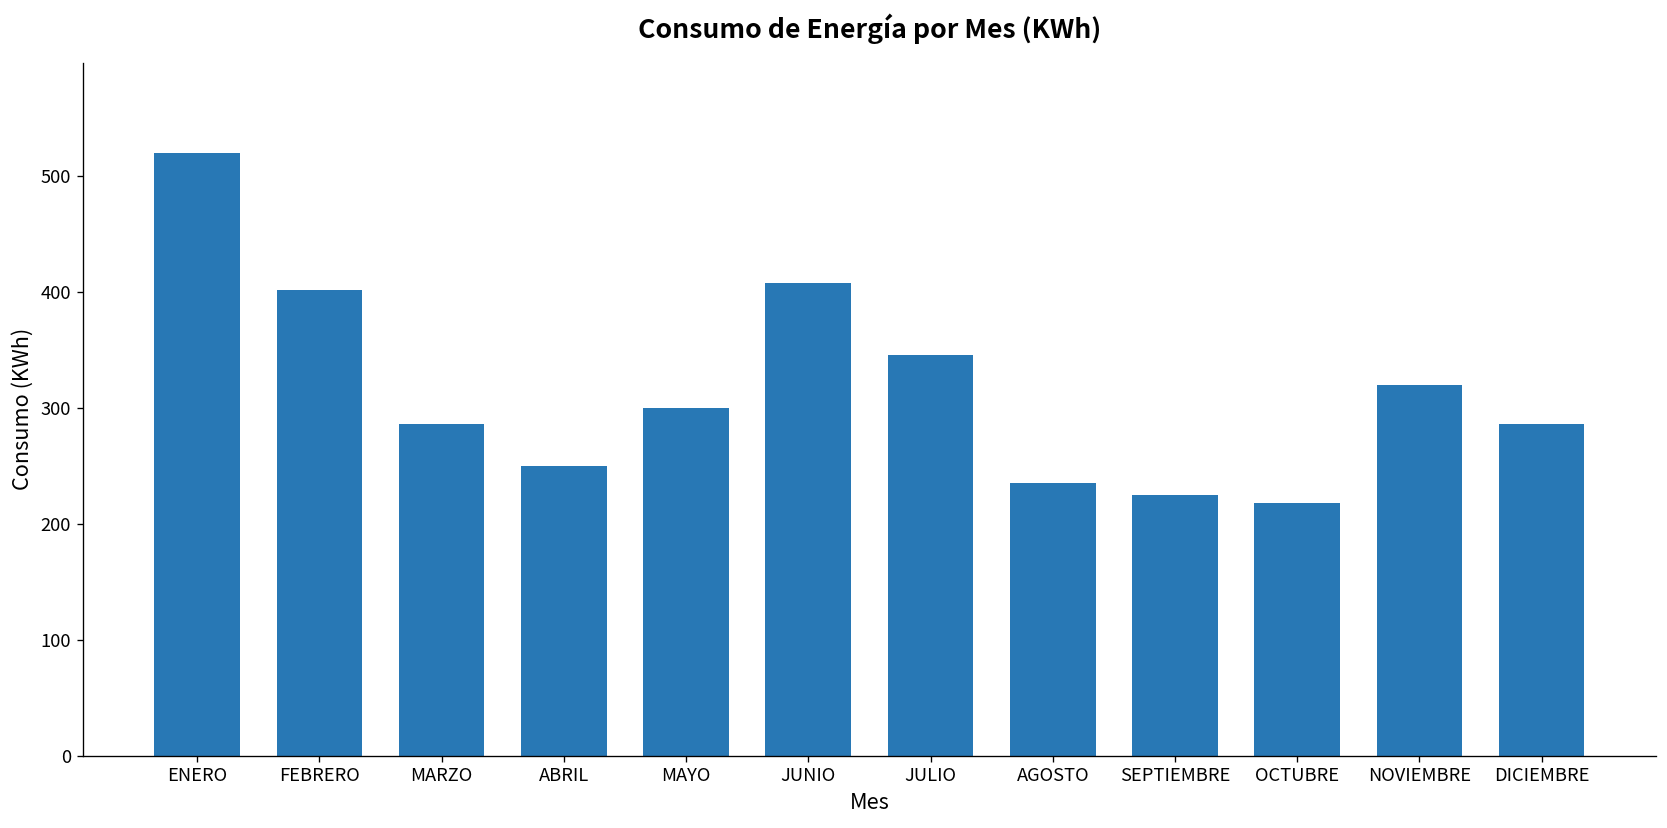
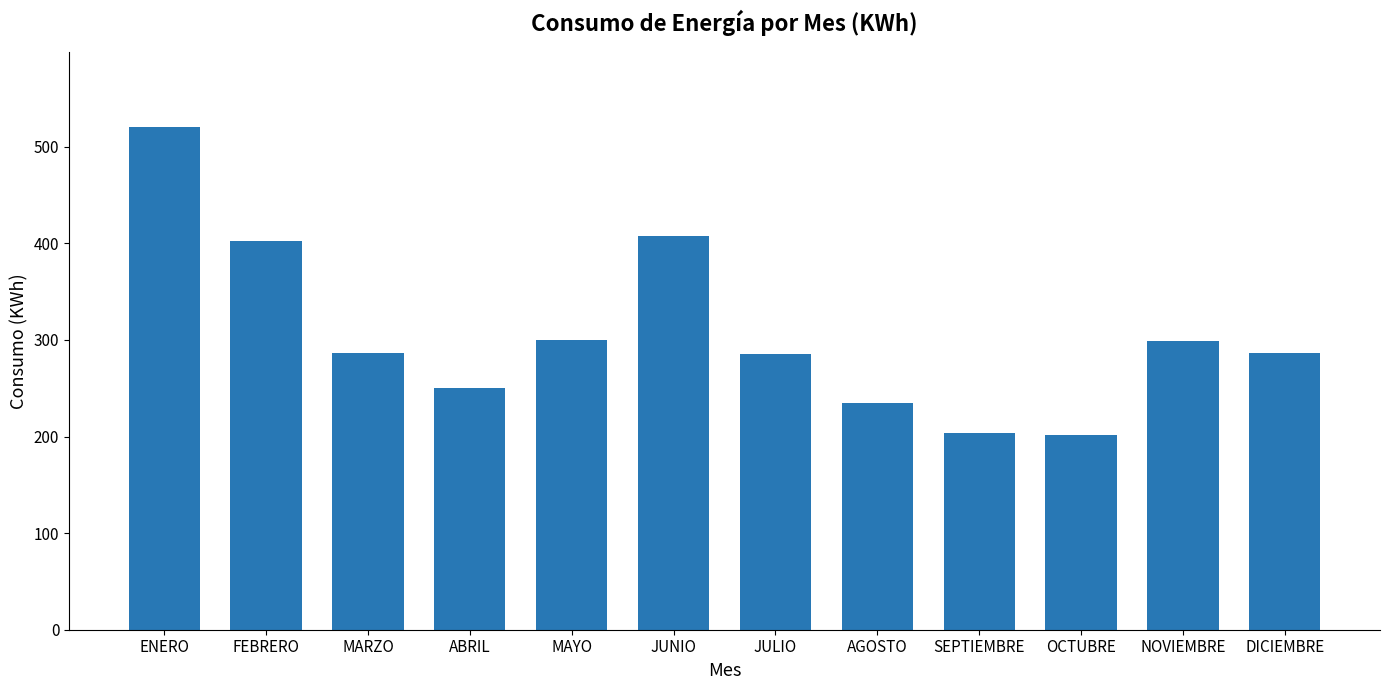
JULIO: 350 -> 290
SEPTIEMBRE: 230 -> 200
OCTUBRE: 220 -> 200
NOVIEMBRE: 320 -> 300
